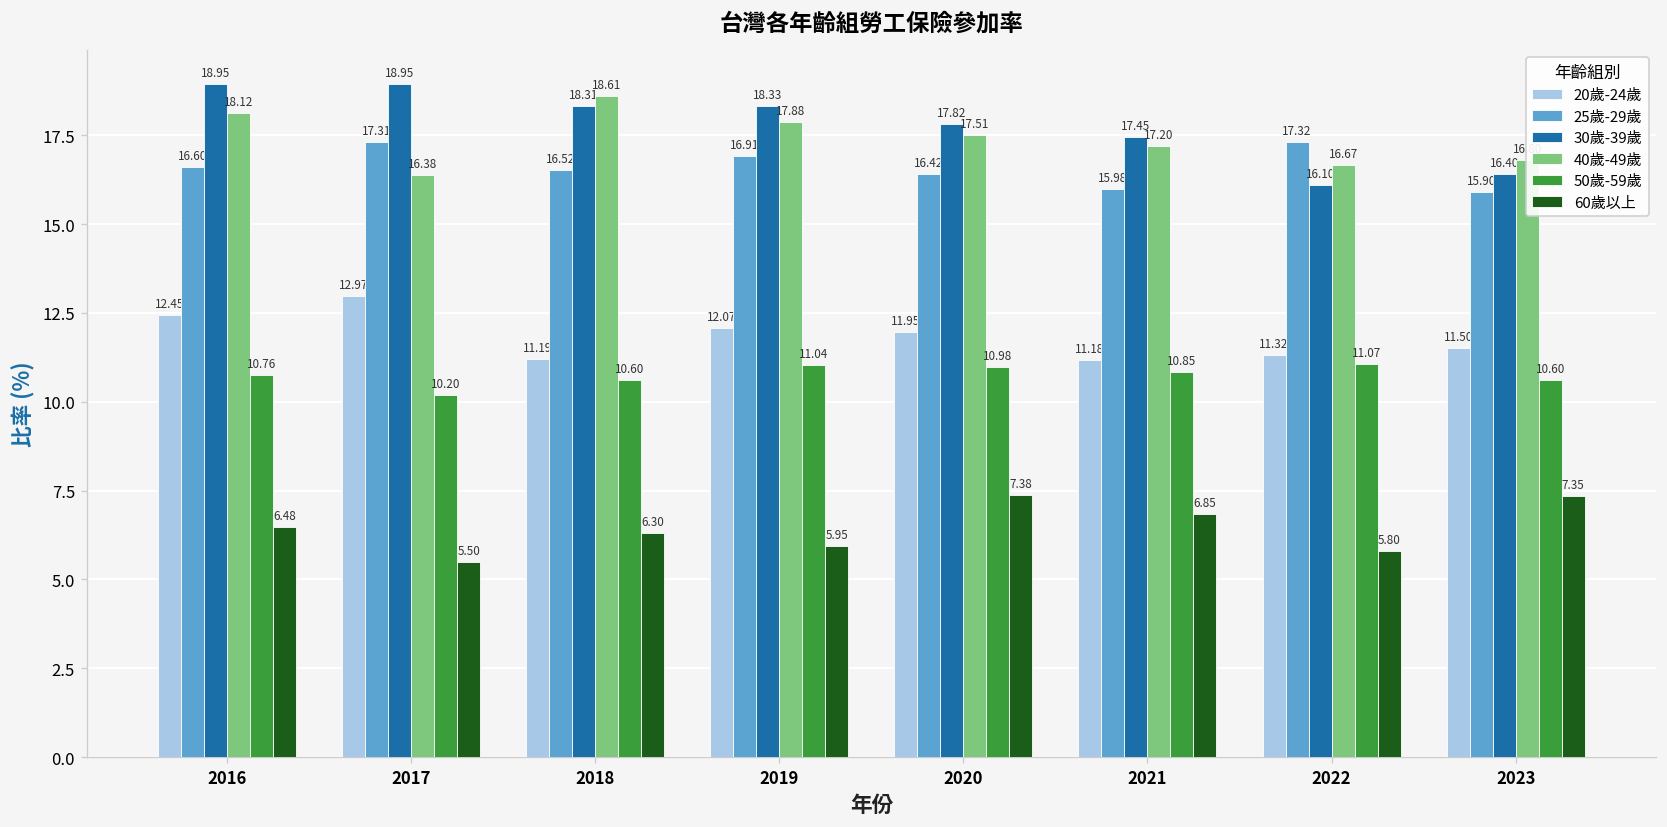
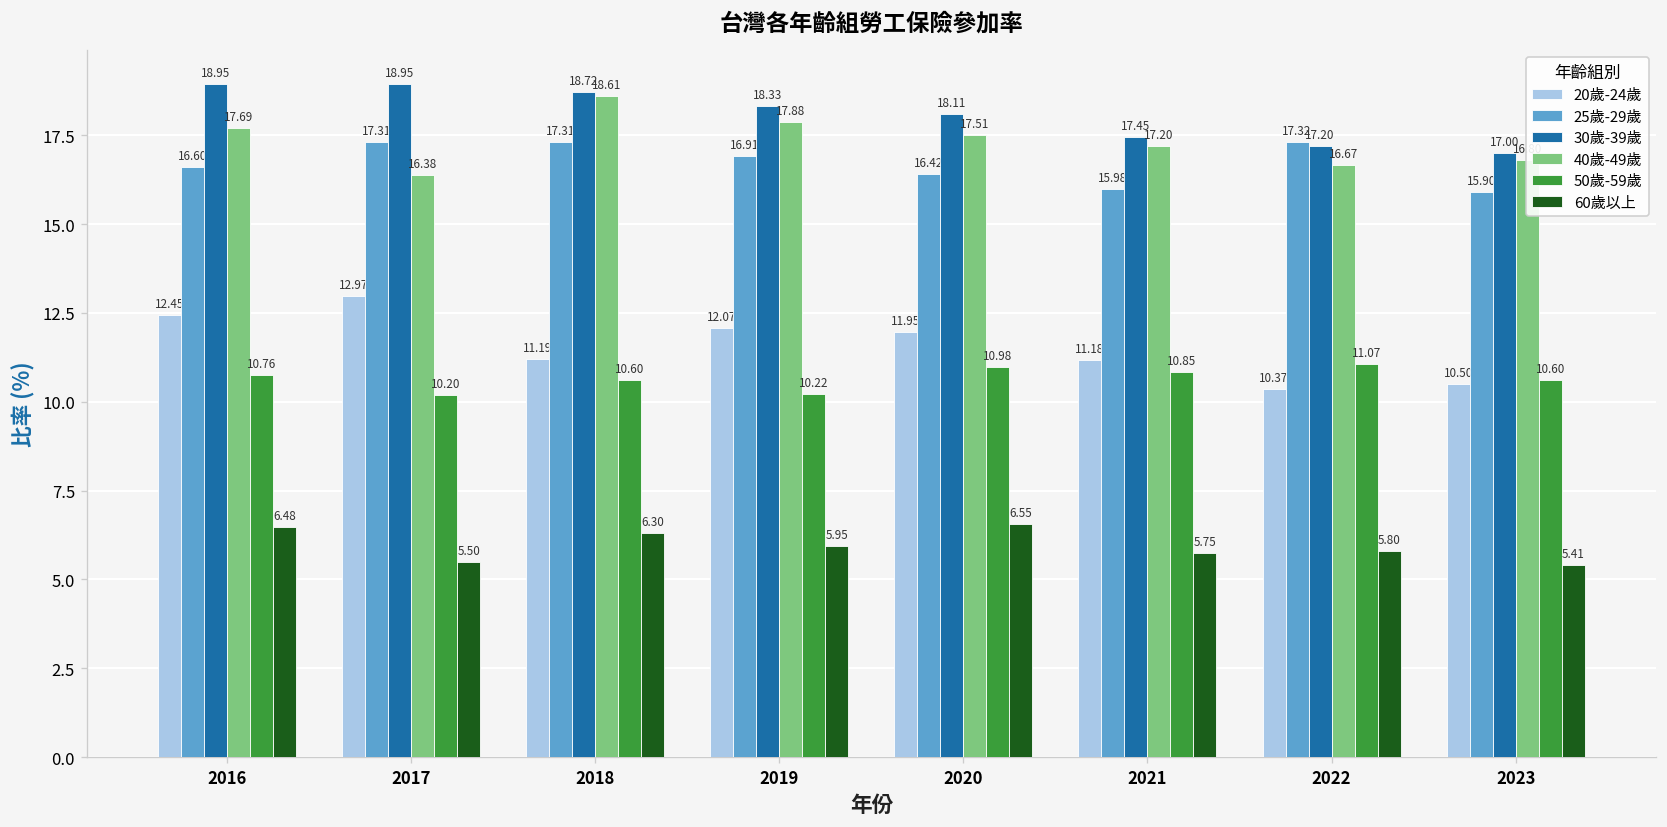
40歲-49歲, 2016: 18.12 -> 17.69
25歲-29歲, 2018: 16.52 -> 17.31
30歲-39歲, 2018: 18.31 -> 18.72
50歲-59歲, 2019: 11.04 -> 10.22
30歲-39歲, 2020: 17.82 -> 18.11
60歲以上, 2020: 7.38 -> 6.55
60歲以上, 2021: 6.85 -> 5.75
20歲-24歲, 2022: 11.32 -> 10.37
30歲-39歲, 2022: 16.10 -> 17.20
20歲-24歲, 2023: 11.50 -> 10.50
30歲-39歲, 2023: 16.40 -> 17.00
60歲以上, 2023: 7.35 -> 5.41
